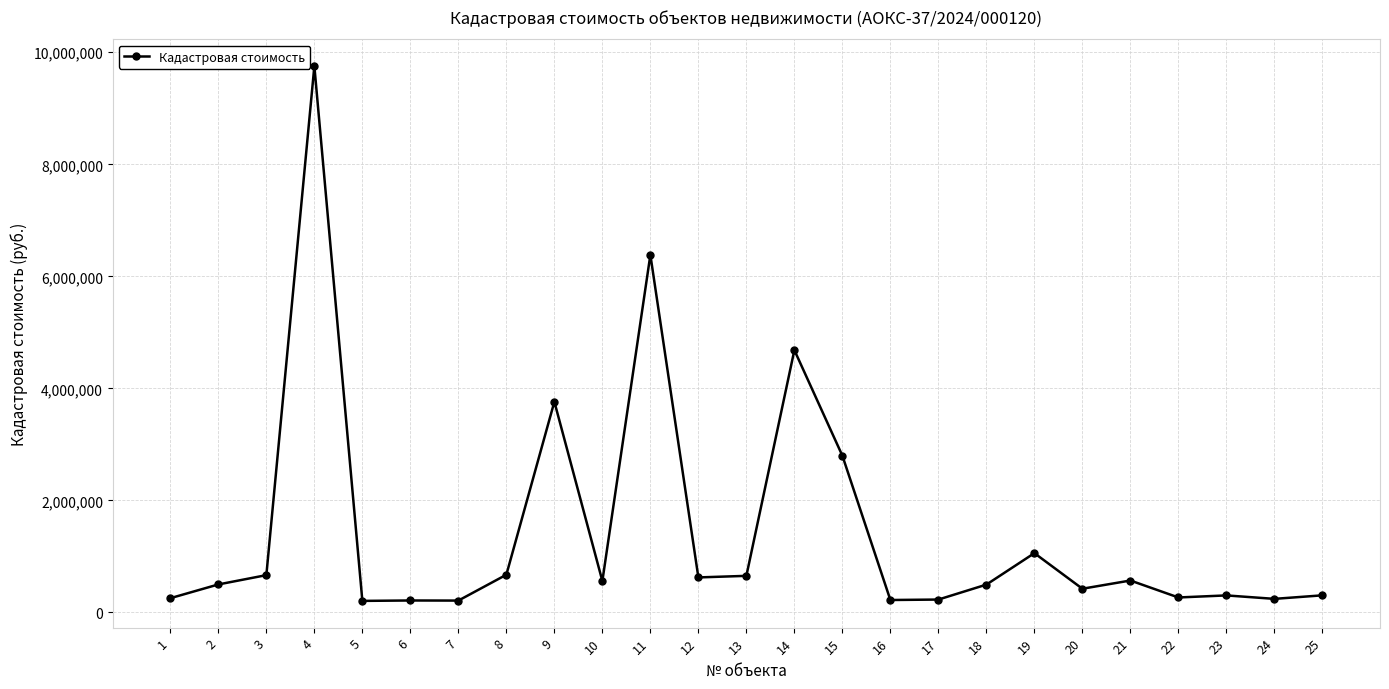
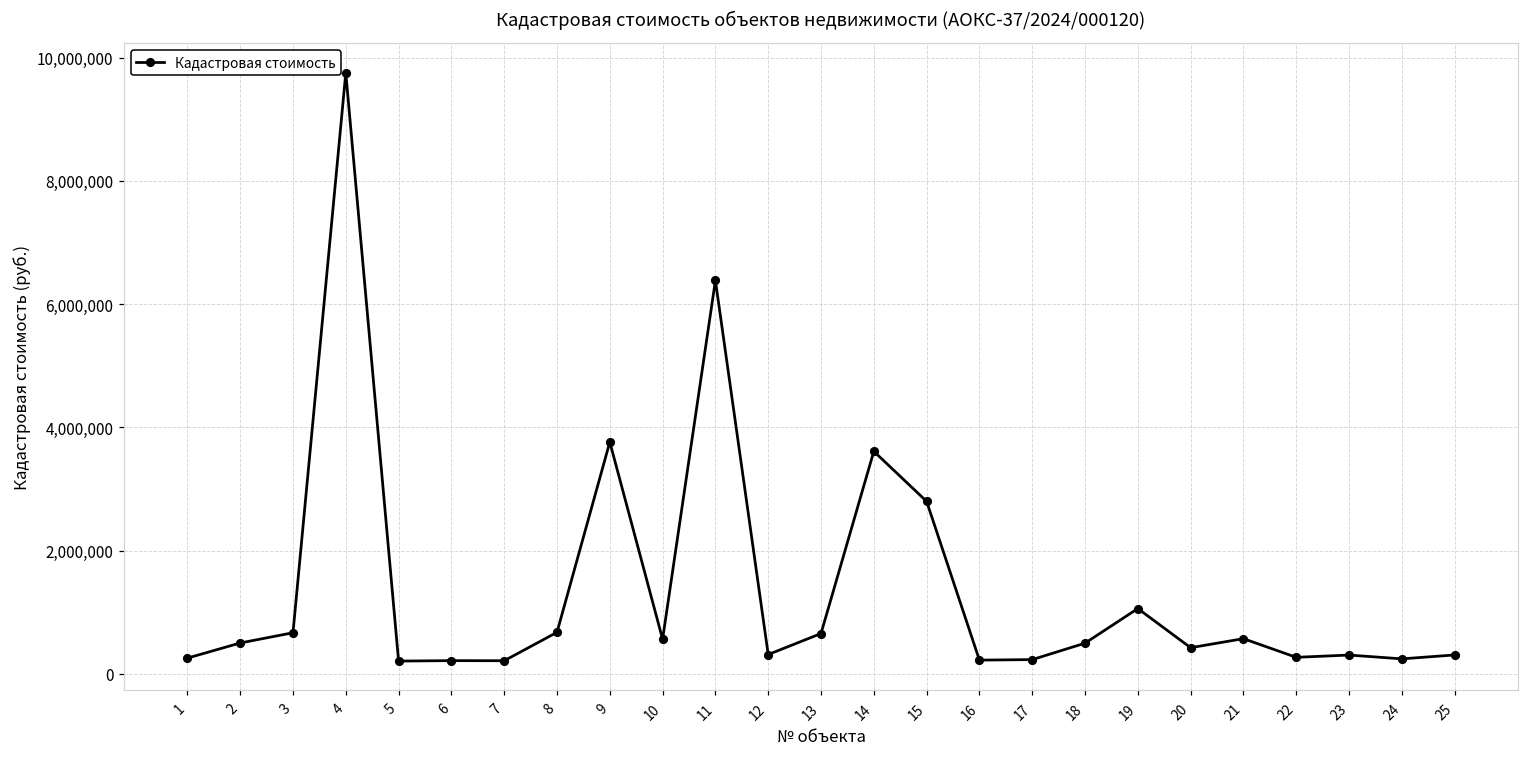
12: 600,000 -> 300,000
14: 4,700,000 -> 3,600,000
